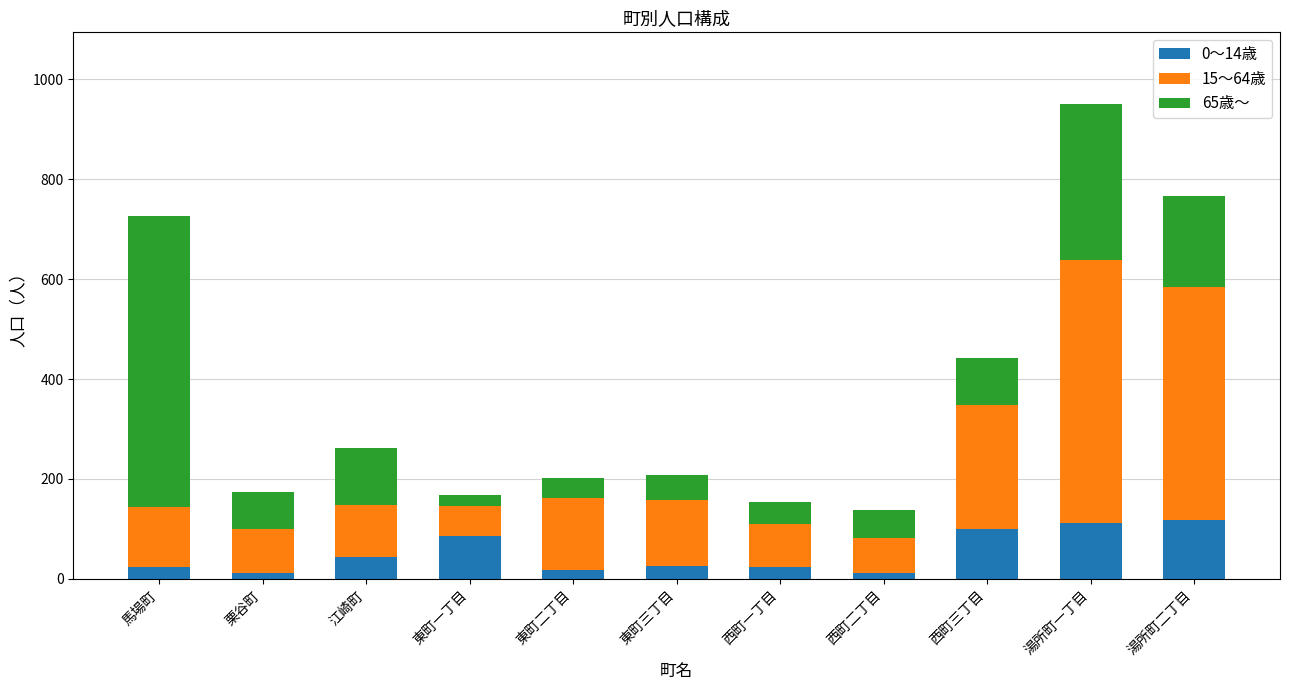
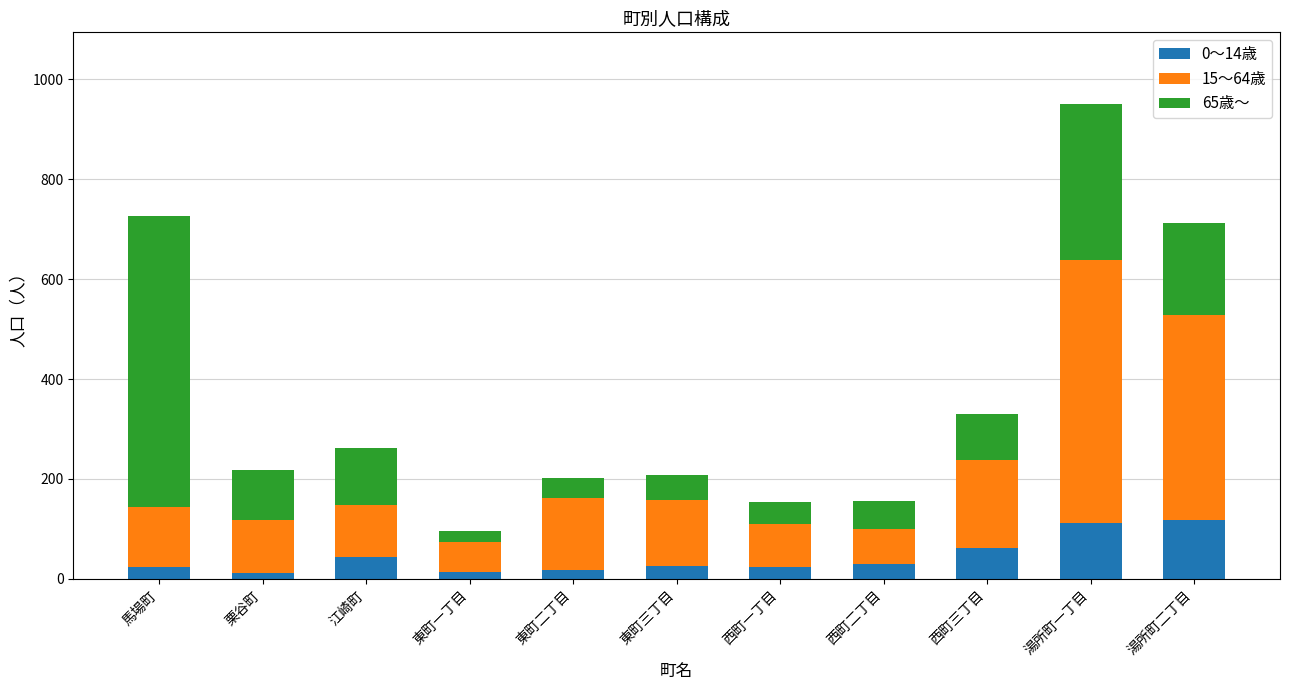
15～64歳, 栗谷町: 90 -> 110
65歳～, 栗谷町: 70 -> 100
0～14歳, 東町一丁目: 90 -> 10
0～14歳, 西町二丁目: 10 -> 30
0～14歳, 西町三丁目: 100 -> 60
15～64歳, 西町三丁目: 250 -> 180
15～64歳, 湯所町二丁目: 470 -> 410
